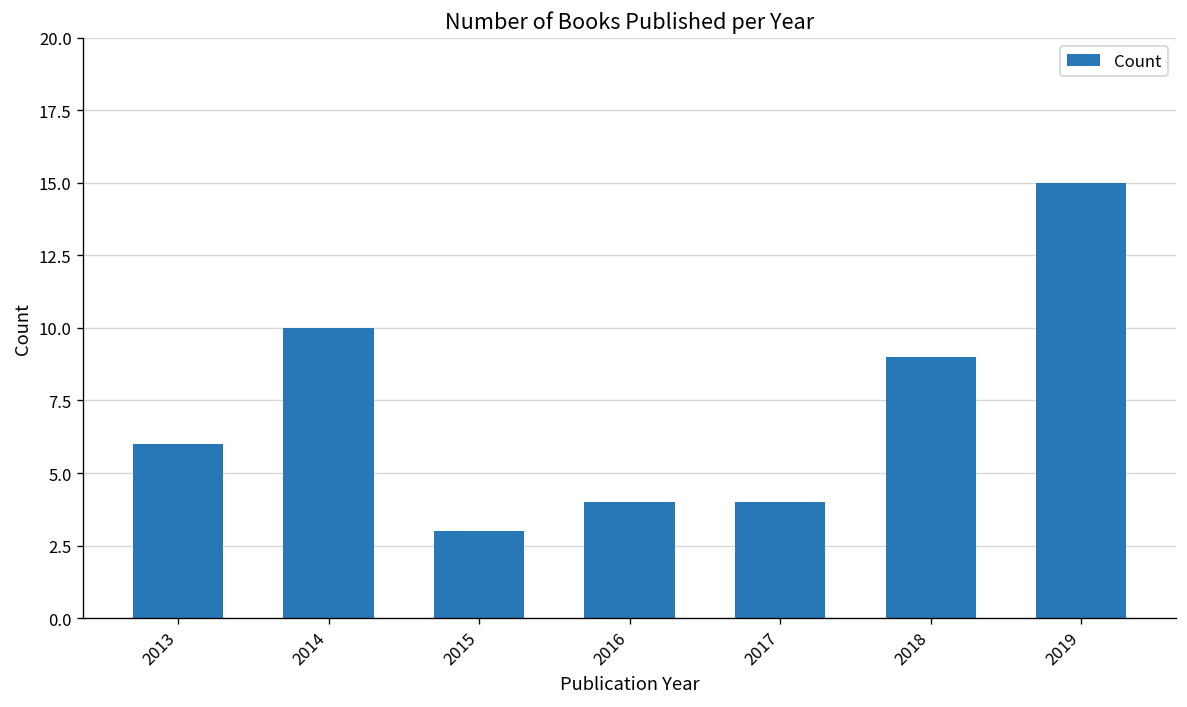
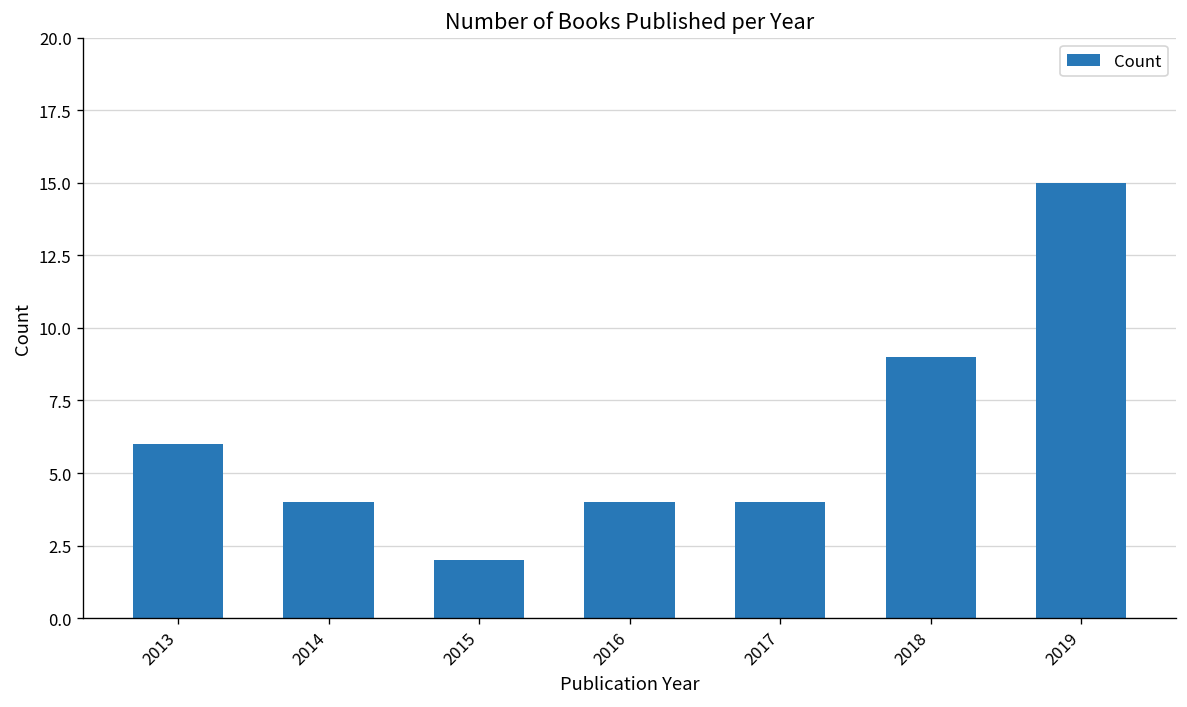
2014: 10 -> 4
2015: 3 -> 2
